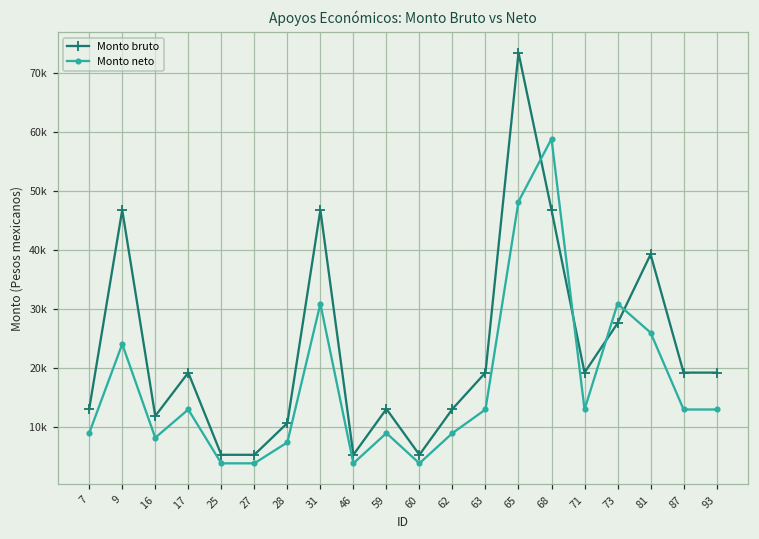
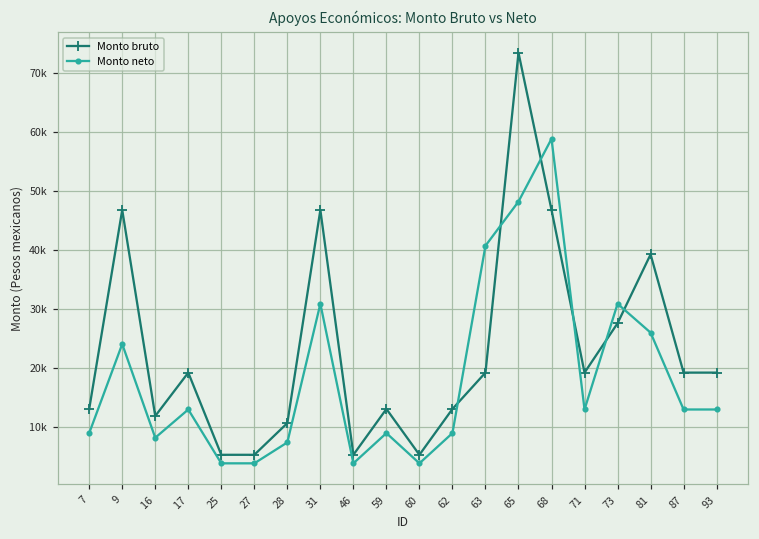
Monto neto, 63: 13000 -> 41000
